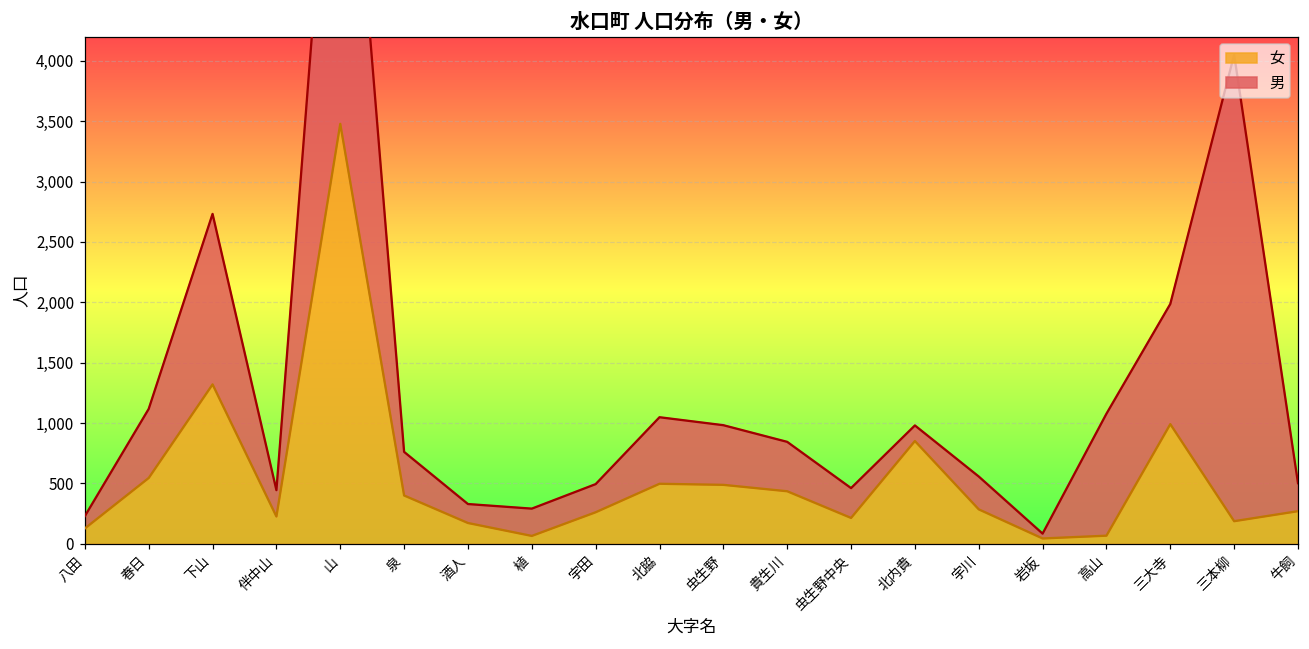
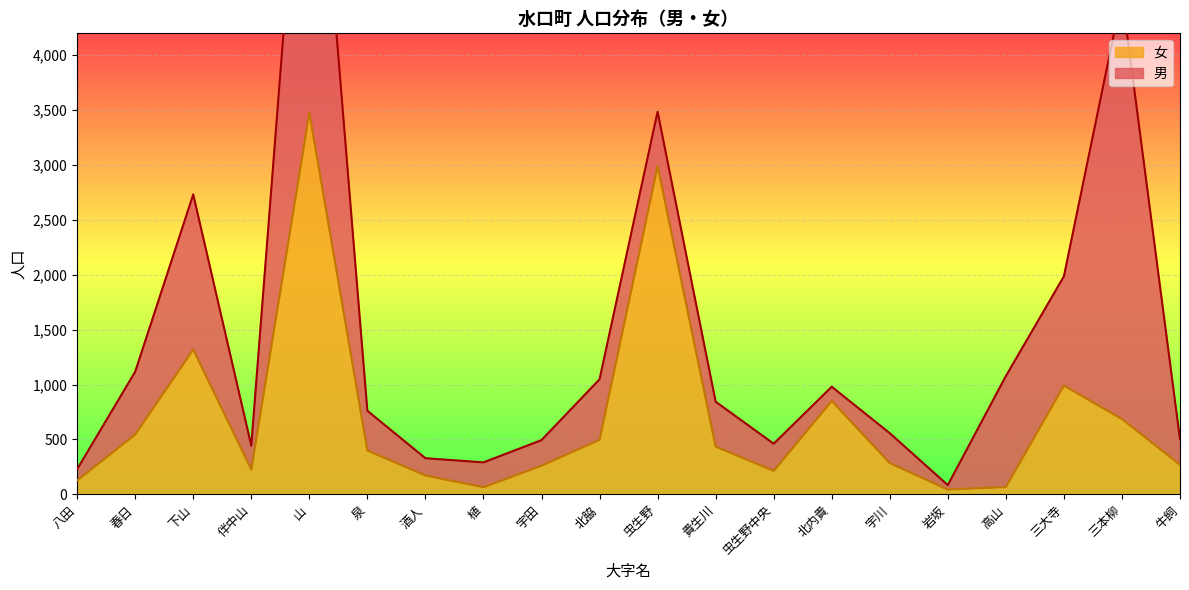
女, 虫生野: 490 -> 2,990
女, 三本柳: 190 -> 690
